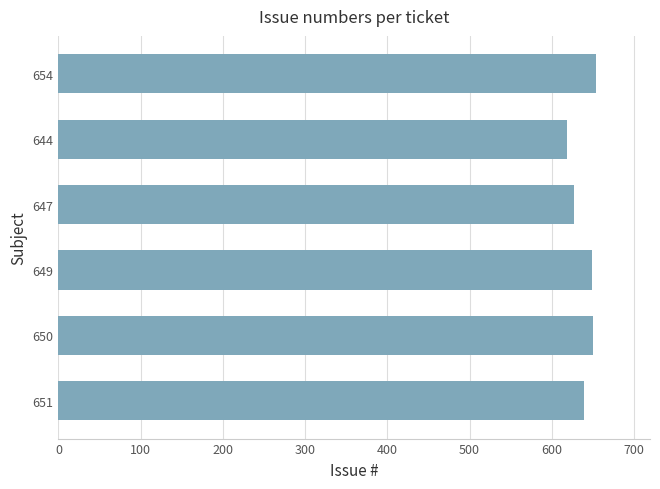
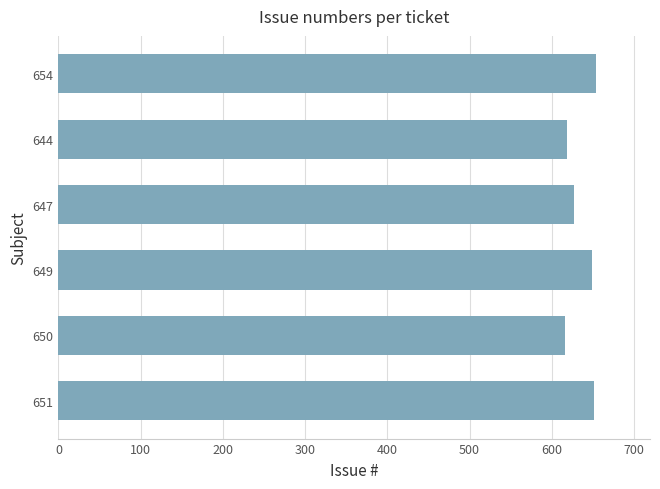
650: 650 -> 620
651: 640 -> 650
